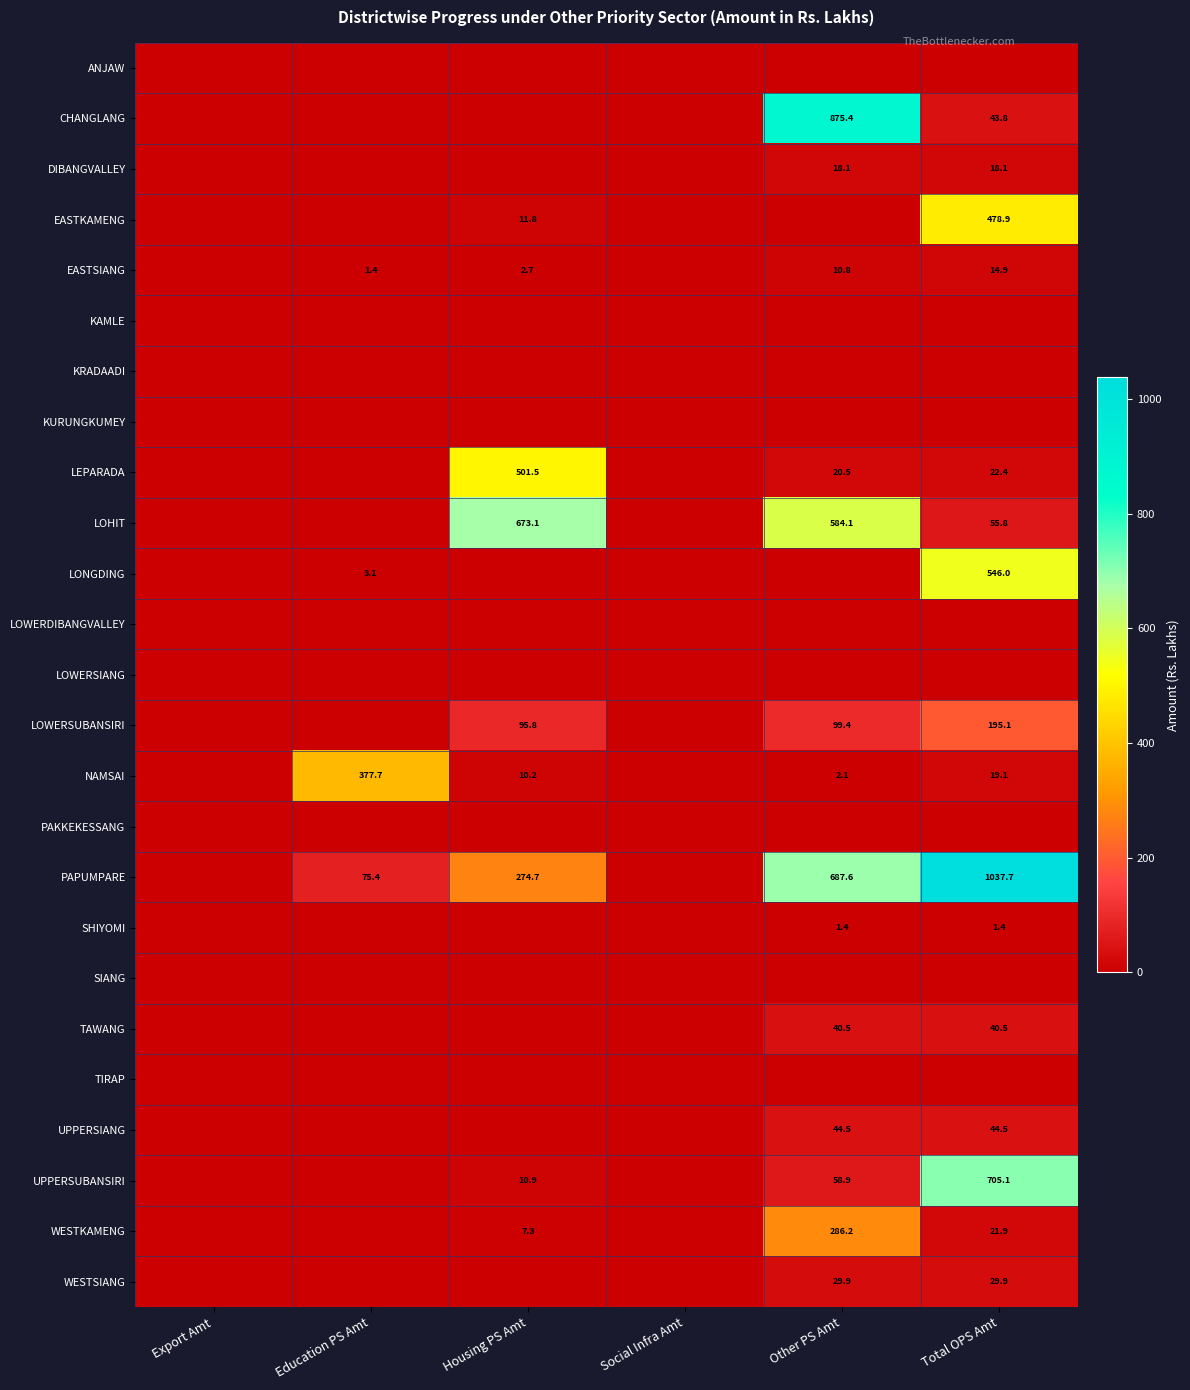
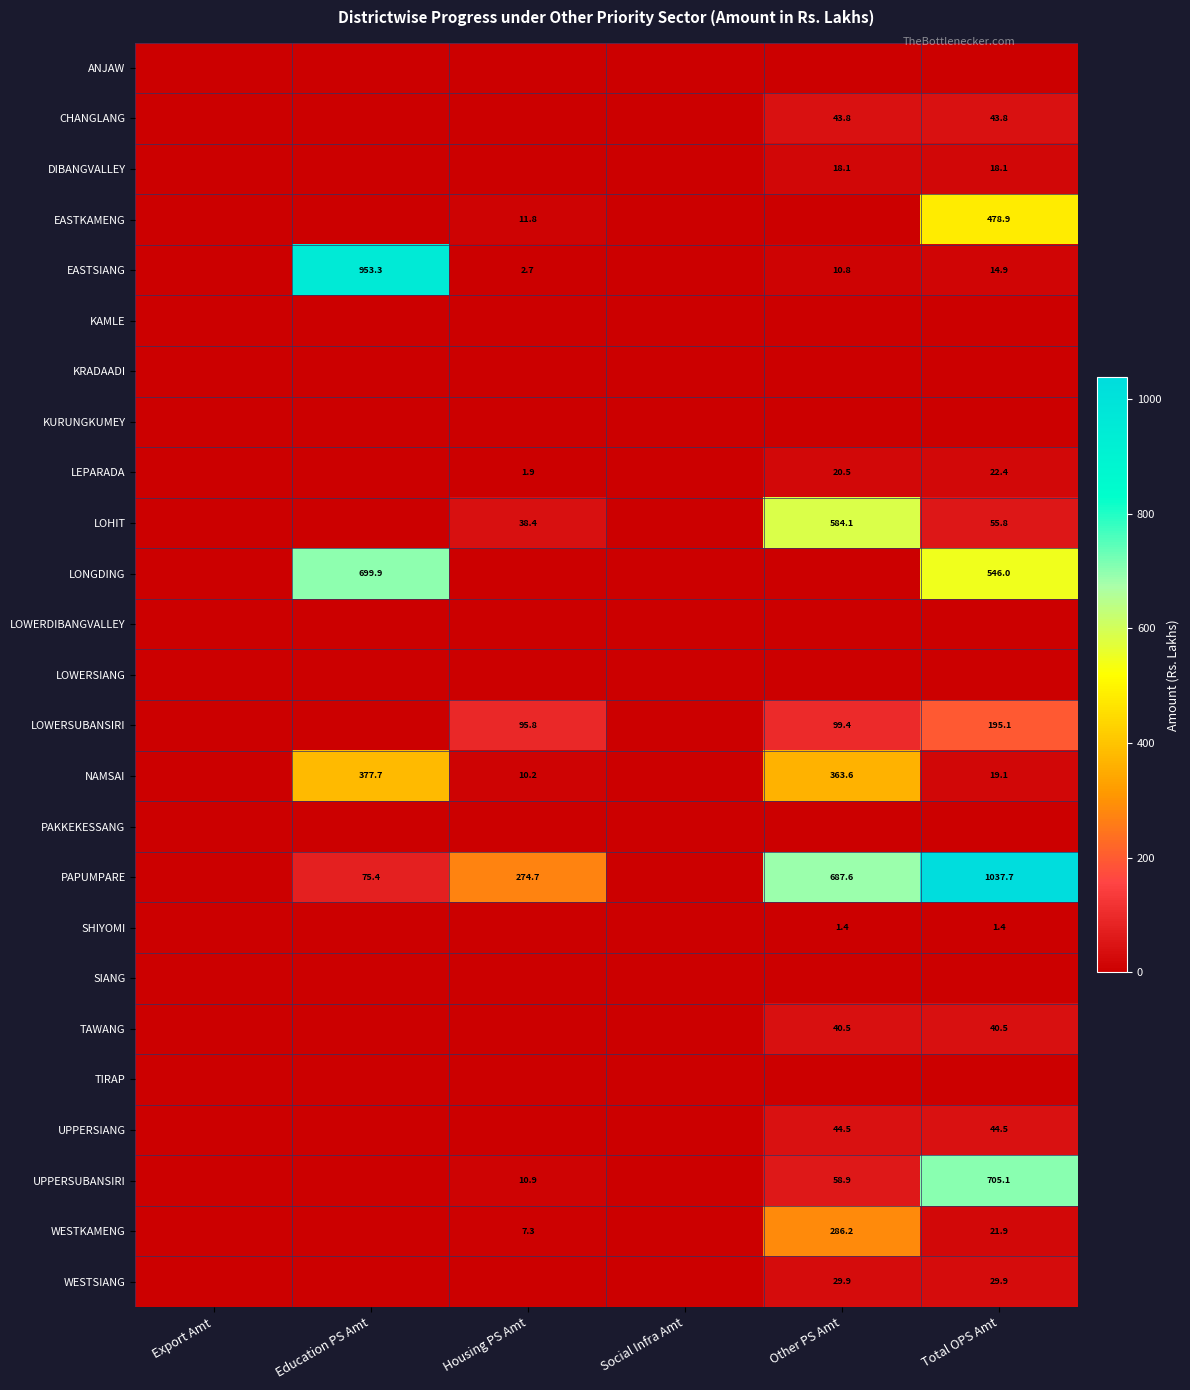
CHANGLANG, Other PS Amt: 875.4 -> 43.8
EASTSIANG, Education PS Amt: 1.4 -> 953.3
LEPARADA, Housing PS Amt: 501.5 -> 1.9
LOHIT, Housing PS Amt: 673.1 -> 38.4
LONGDING, Education PS Amt: 3.1 -> 699.9
NAMSAI, Other PS Amt: 2.1 -> 363.6
